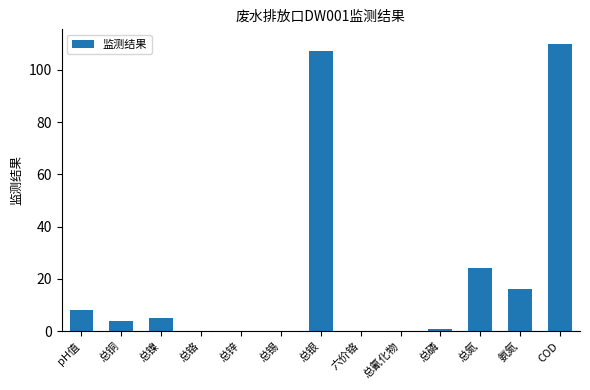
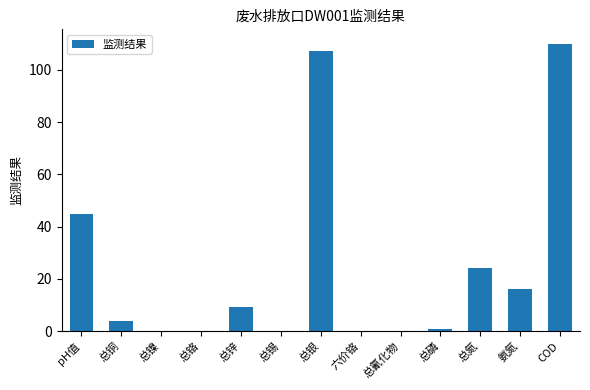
pH值: 8 -> 45
总镍: 5 -> 0
总锌: 0 -> 9
